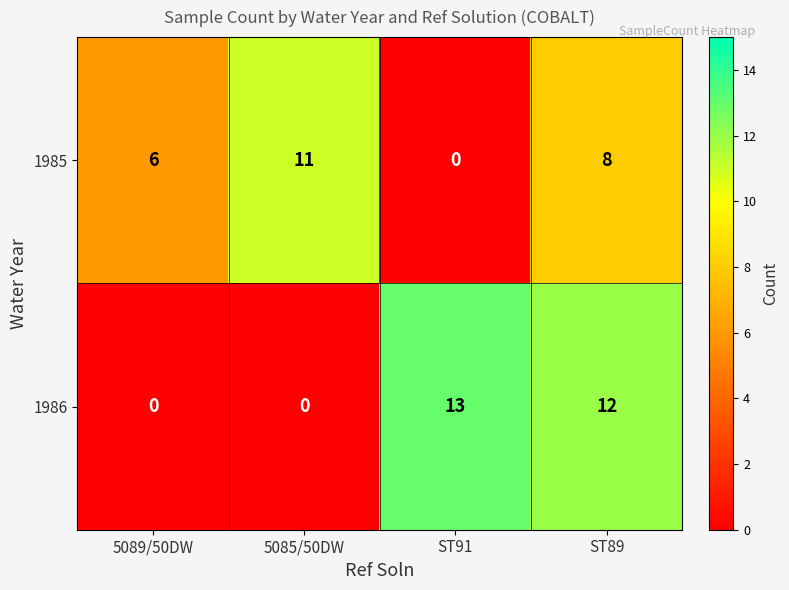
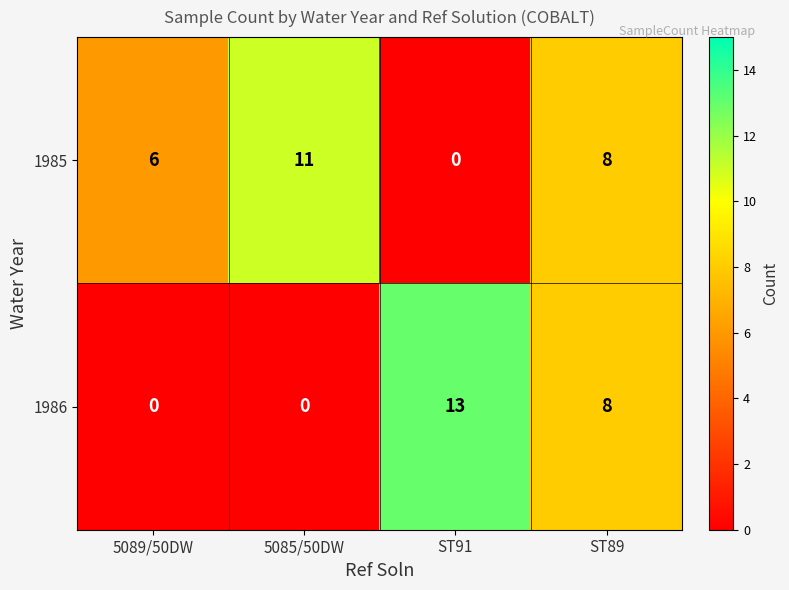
1986, ST89: 12 -> 8
